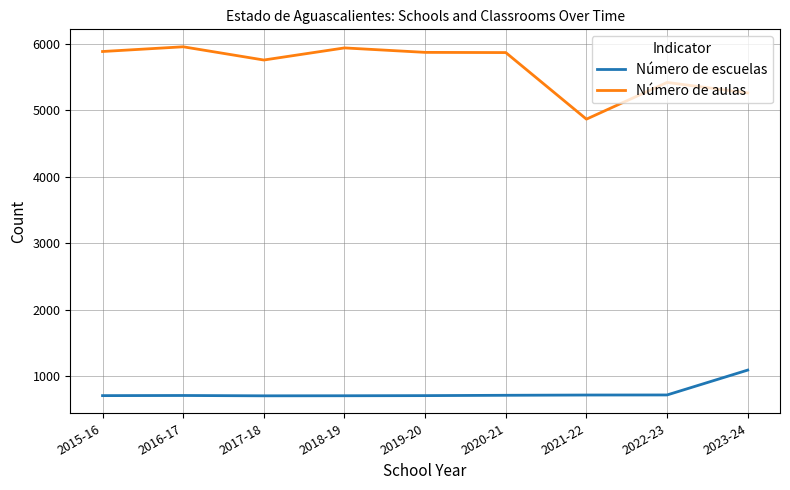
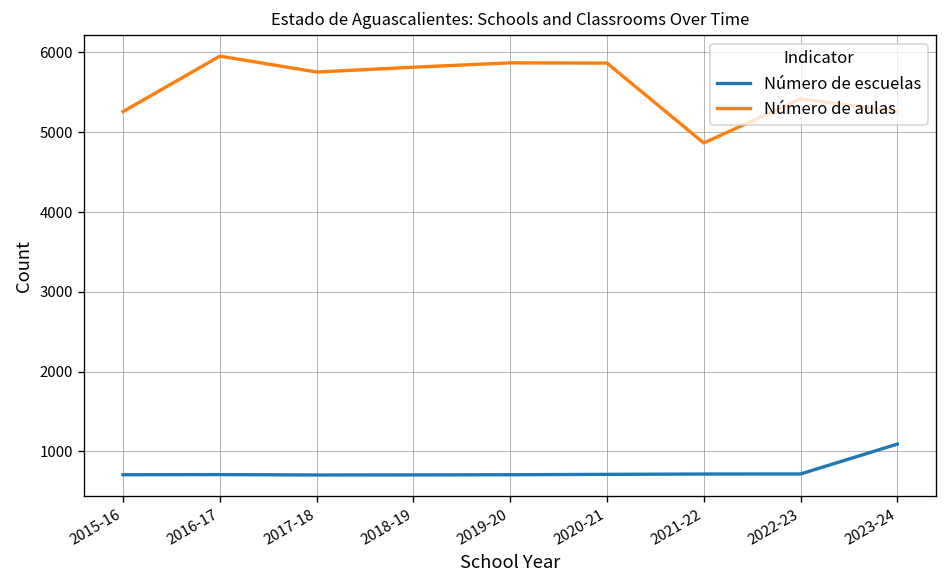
Número de aulas, 2015-16: 5900 -> 5300
Número de aulas, 2018-19: 5900 -> 5800
